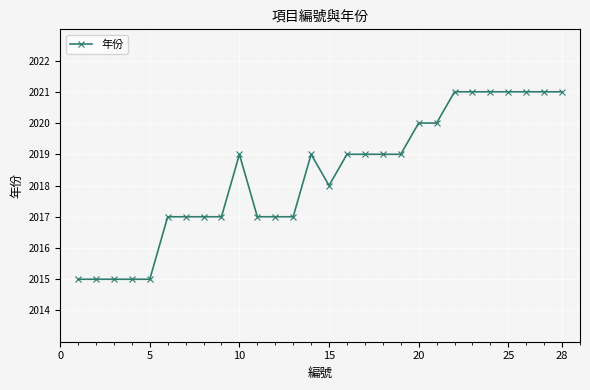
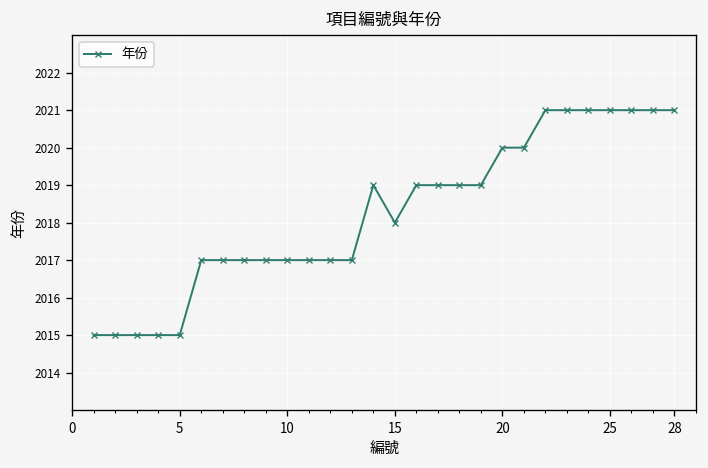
10: 2019 -> 2017
